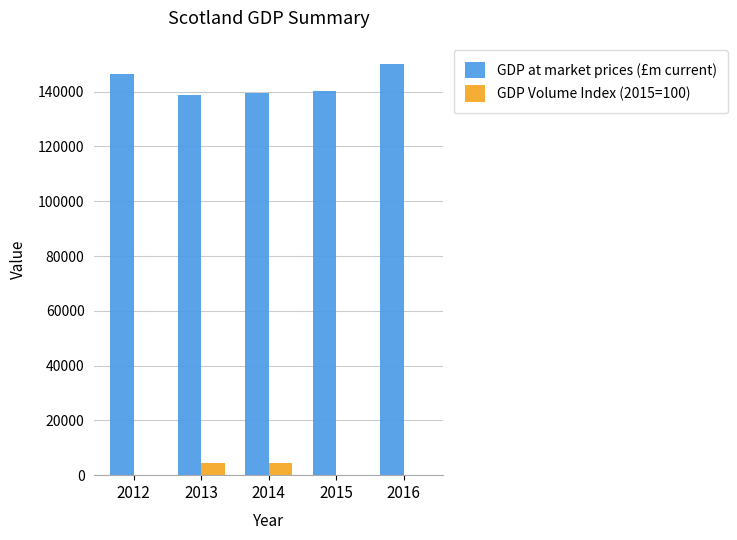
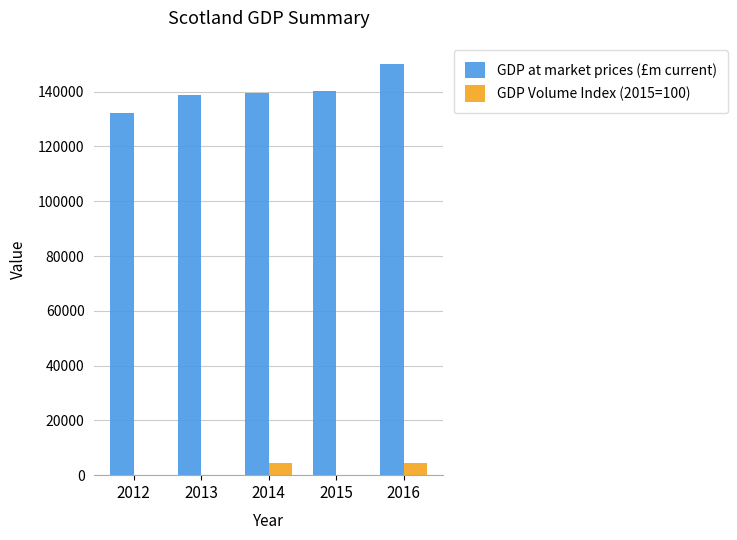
GDP at market prices (£m current), 2012: 146000 -> 132000
GDP Volume Index (2015=100), 2013: 4000 -> 0
GDP Volume Index (2015=100), 2016: 0 -> 4000
